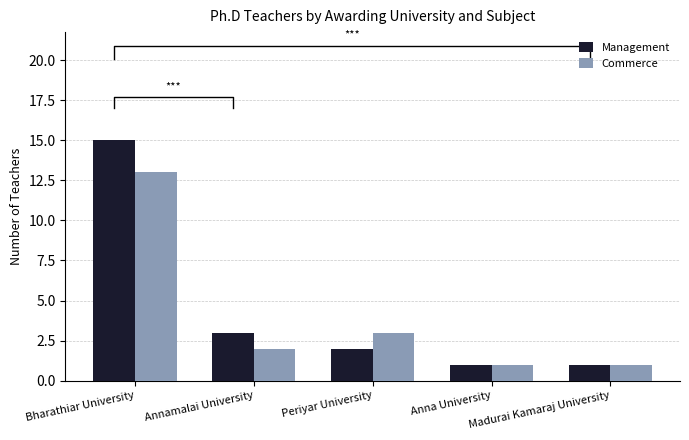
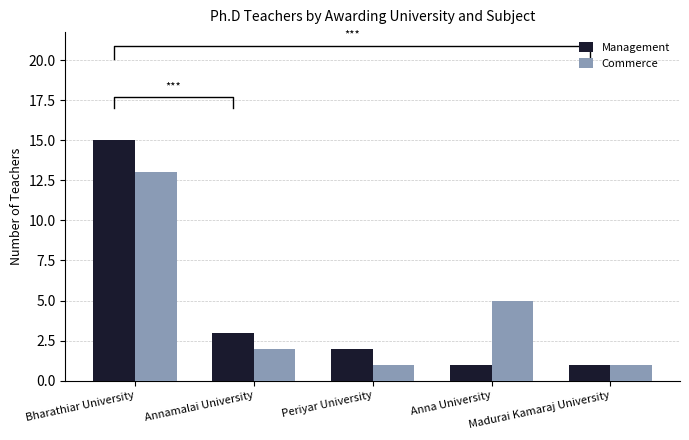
Commerce, Periyar University: 3 -> 1
Commerce, Anna University: 1 -> 5
